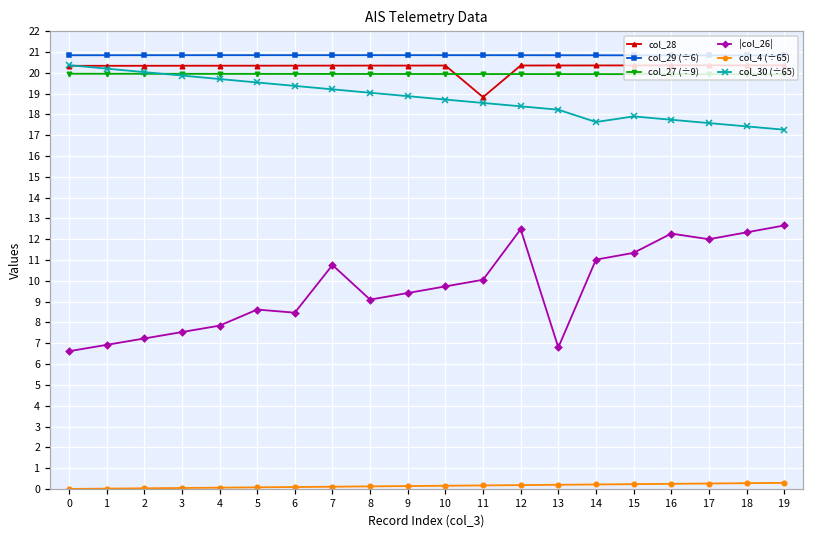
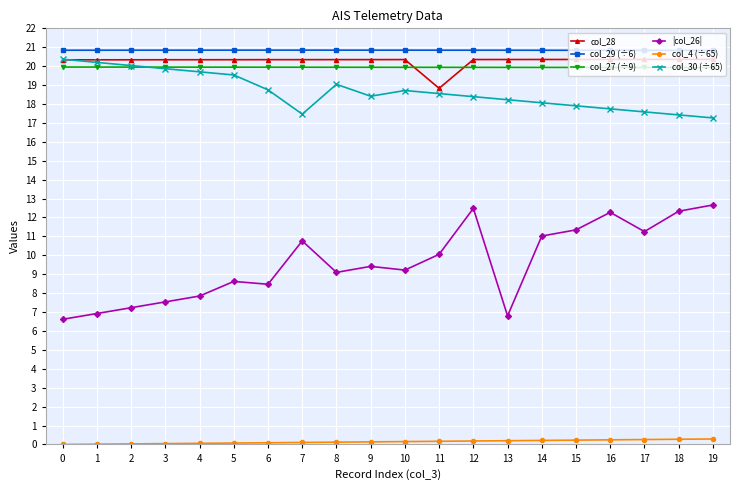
col_30 (÷65), 6: 19.4 -> 18.7
col_30 (÷65), 7: 19.2 -> 17.5
col_30 (÷65), 9: 18.9 -> 18.4
|col_26|, 10: 9.7 -> 9.2
col_30 (÷65), 14: 17.6 -> 18.1
|col_26|, 17: 12.0 -> 11.3
